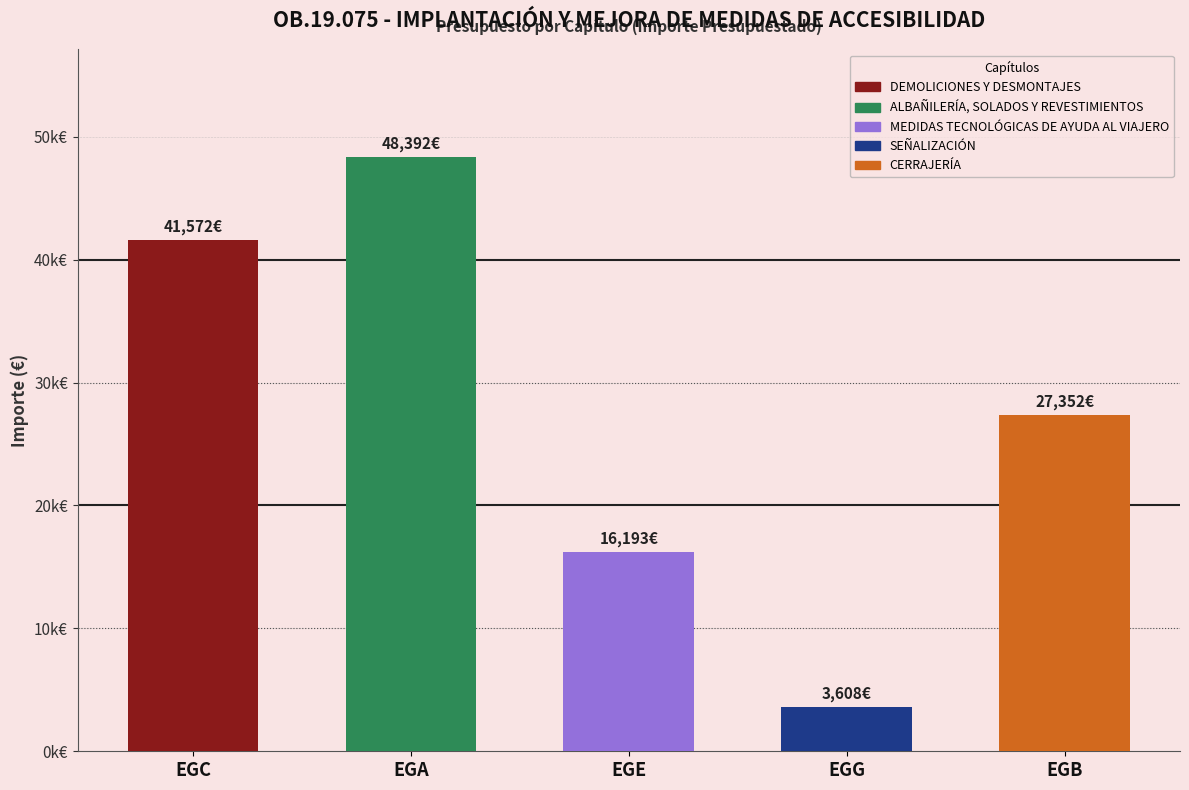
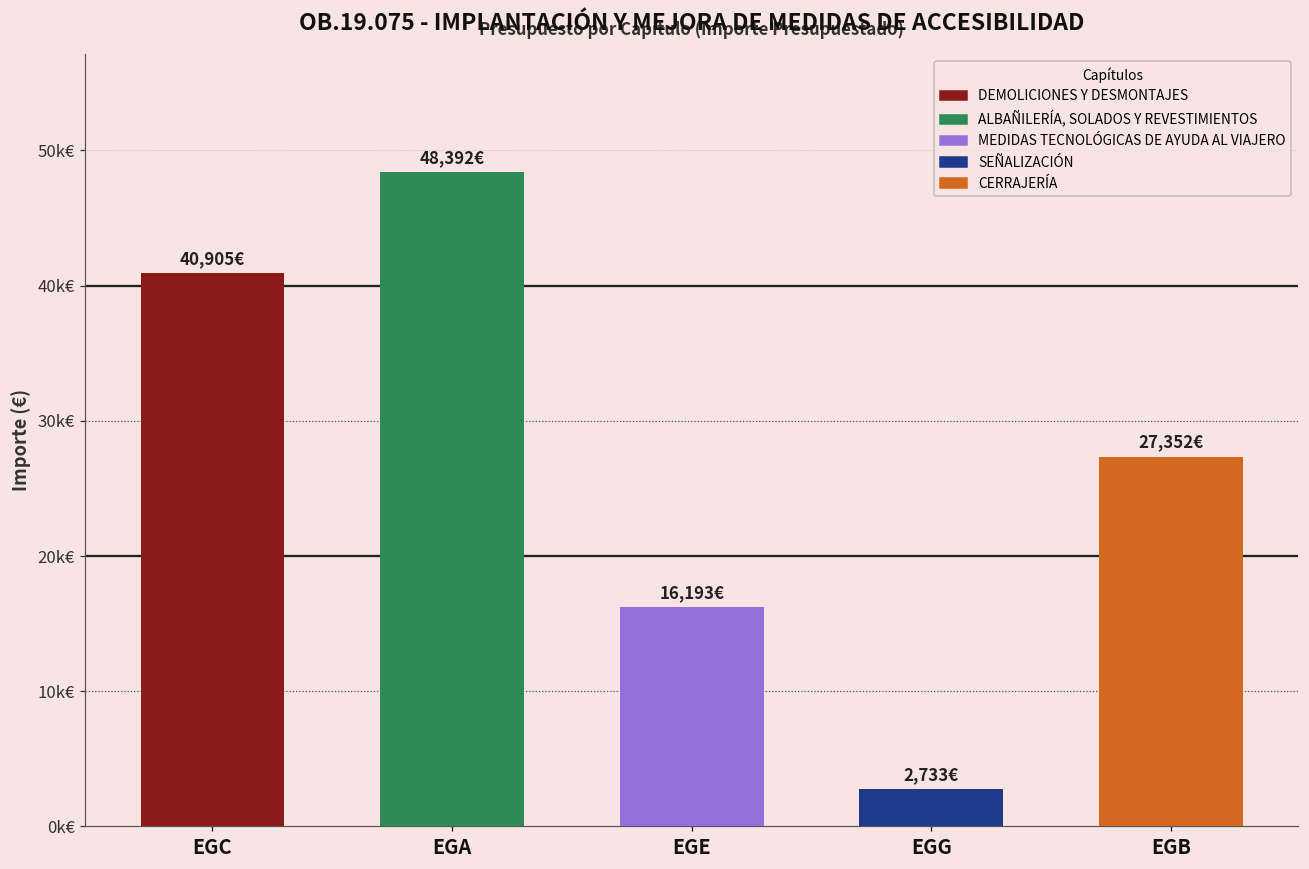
EGC: 41,572€ -> 40,905€
EGG: 3,608€ -> 2,733€
